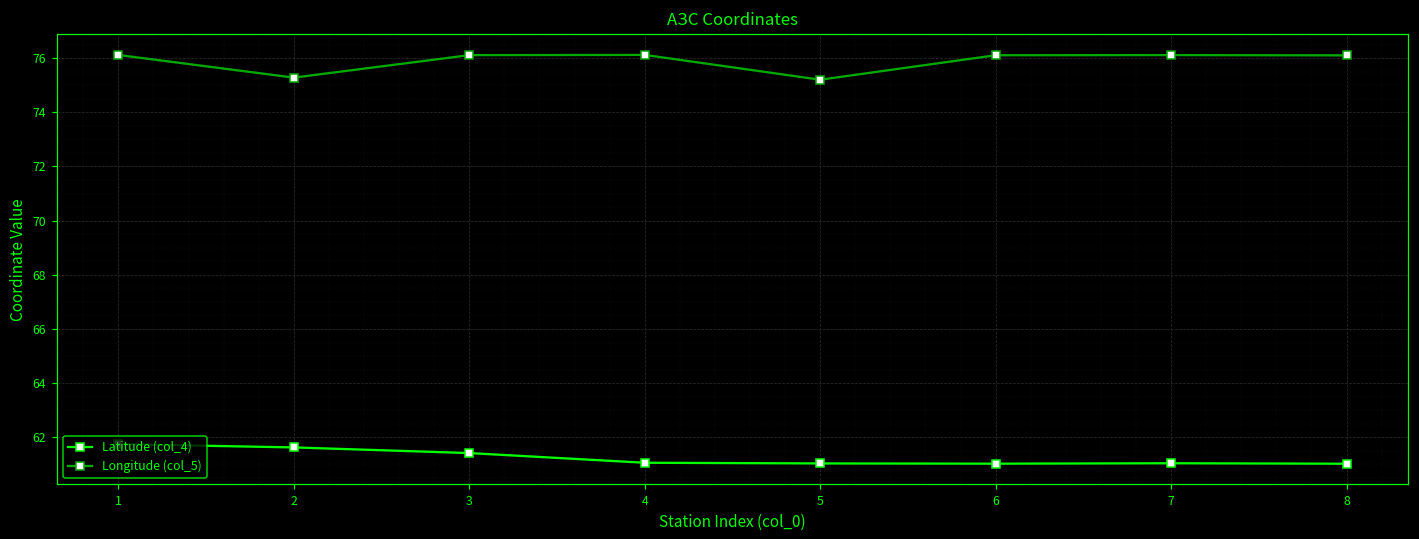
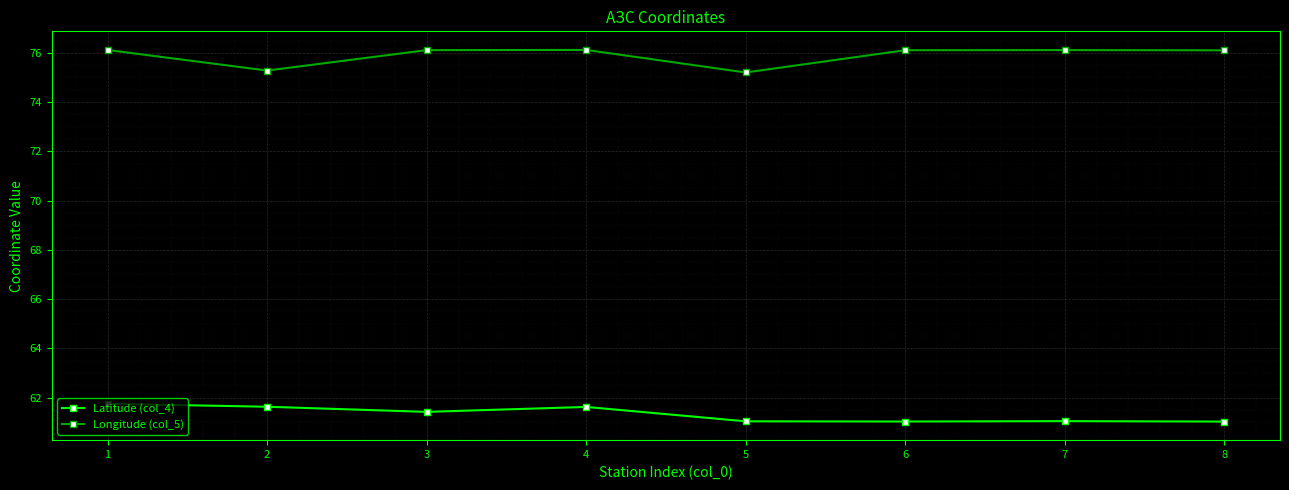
Latitude (col_4), 4: 61.1 -> 61.6
